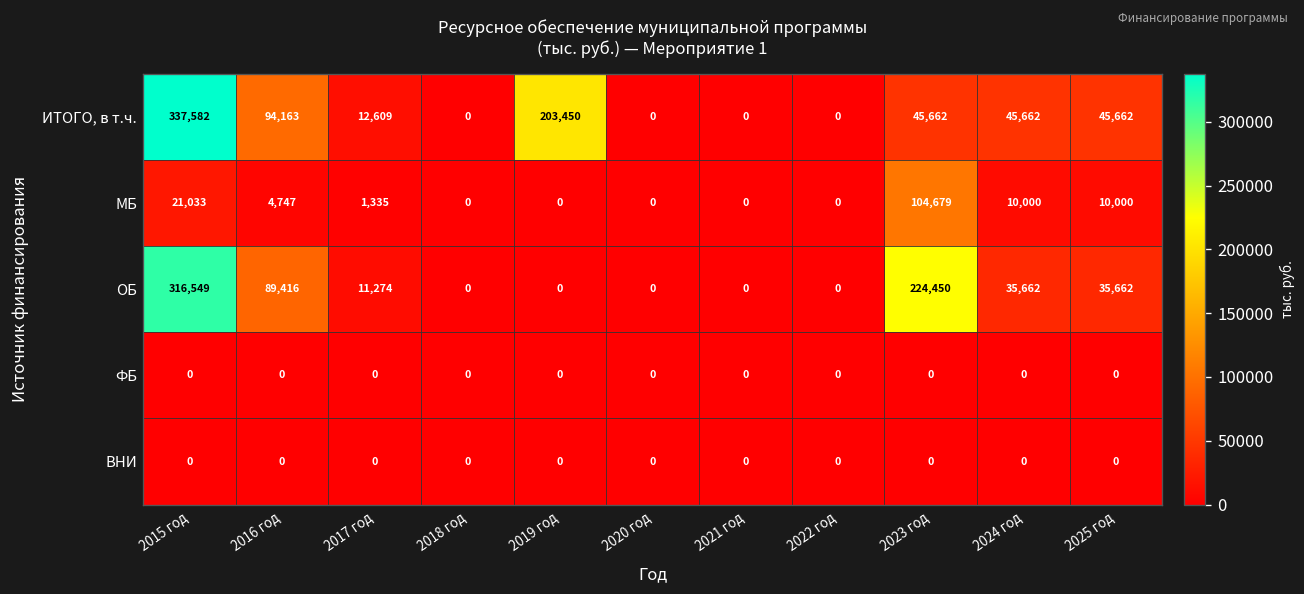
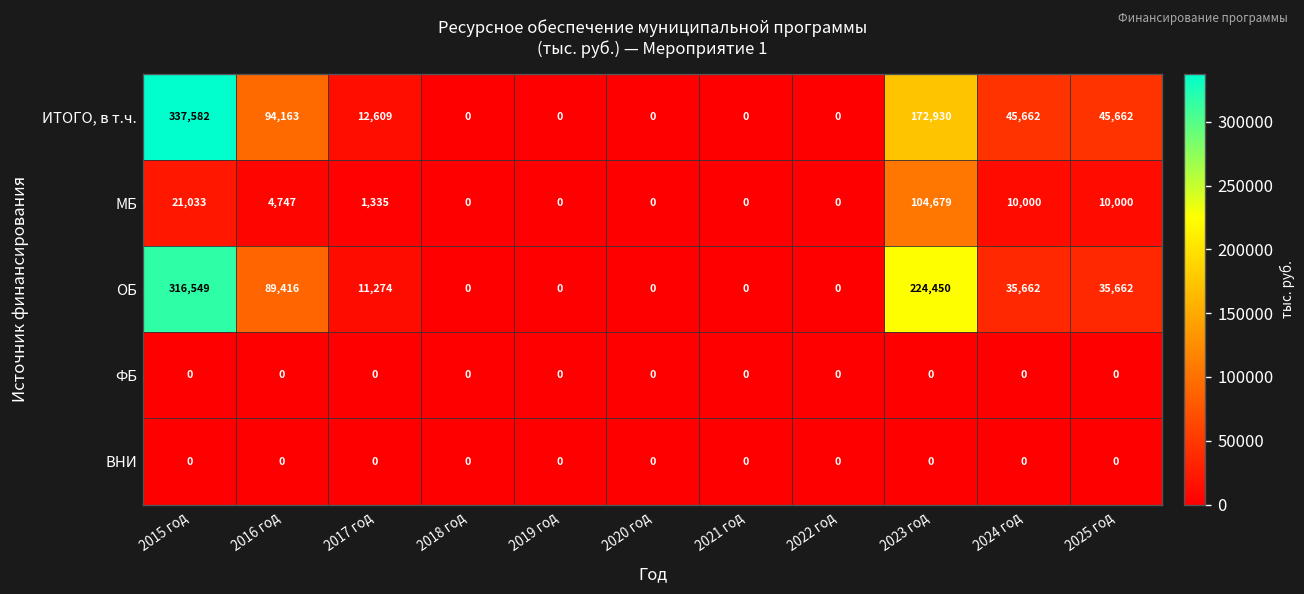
ИТОГО, в т.ч., 2019 год: 203,450 -> 0
ИТОГО, в т.ч., 2023 год: 45,662 -> 172,930
